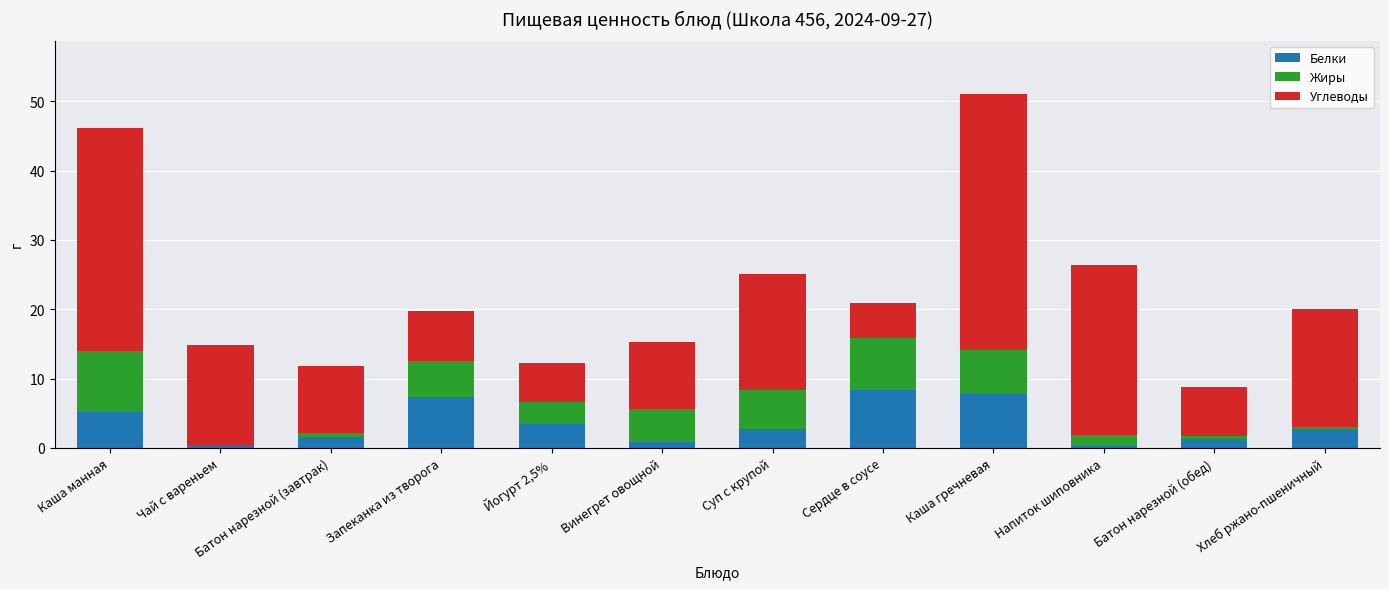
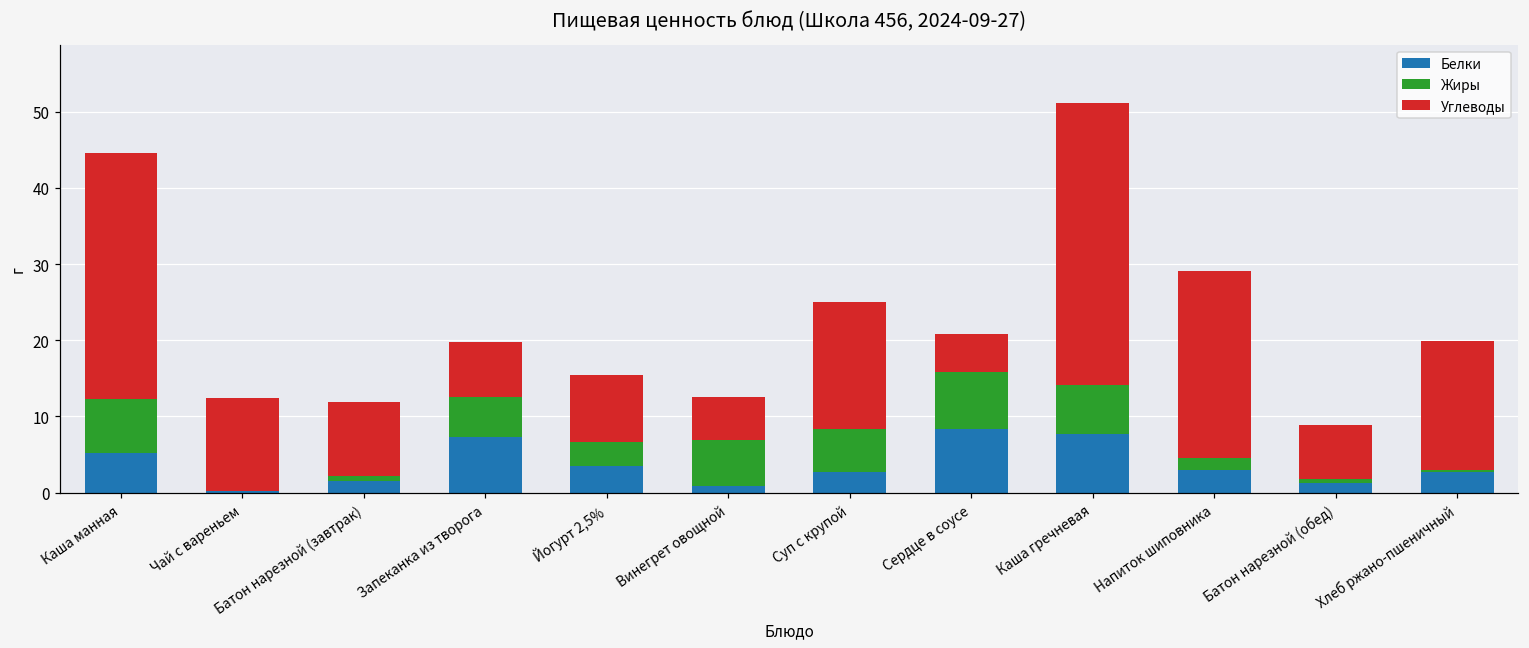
Жиры, Каша манная: 9 -> 7
Углеводы, Чай с вареньем: 15 -> 12
Углеводы, Йогурт 2,5%: 6 -> 9
Жиры, Винегрет овощной: 5 -> 6
Углеводы, Винегрет овощной: 10 -> 6
Белки, Напиток шиповника: 0 -> 3
